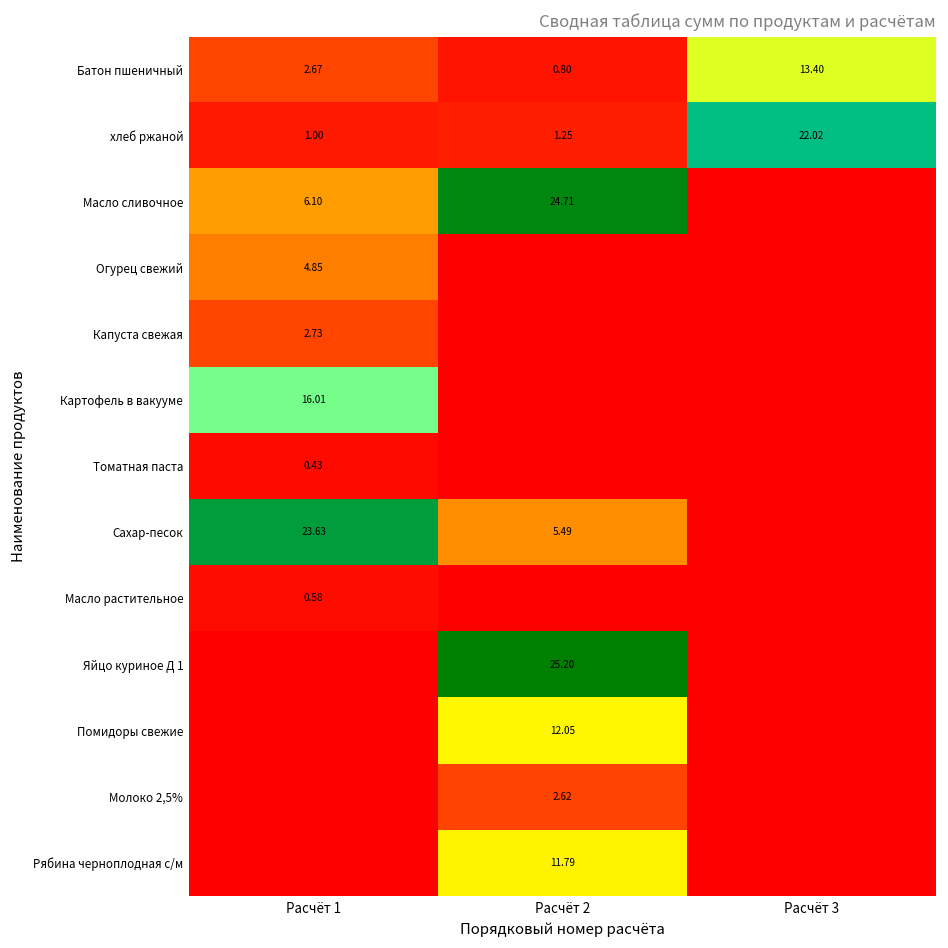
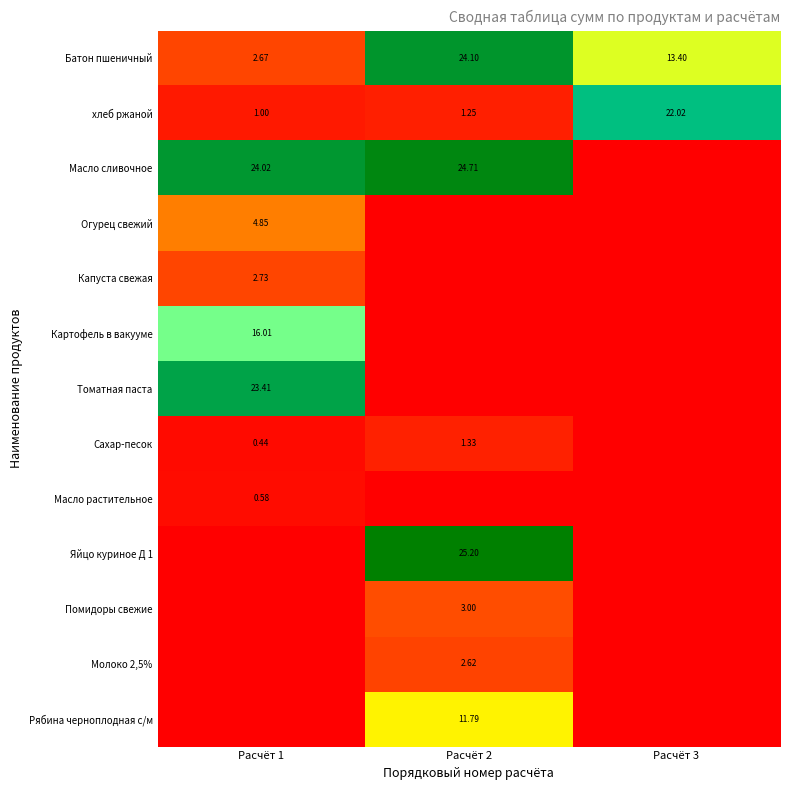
Батон пшеничный, Расчёт 2: 0.80 -> 24.10
Масло сливочное, Расчёт 1: 6.10 -> 24.02
Томатная паста, Расчёт 1: 0.43 -> 23.41
Сахар-песок, Расчёт 1: 23.63 -> 0.44
Сахар-песок, Расчёт 2: 5.49 -> 1.33
Помидоры свежие, Расчёт 2: 12.05 -> 3.00
